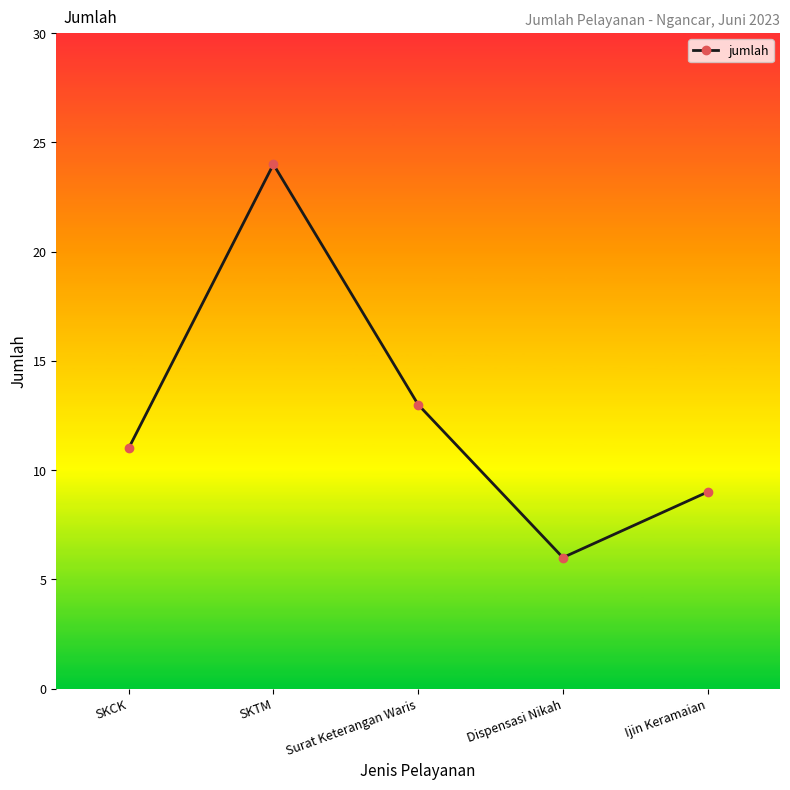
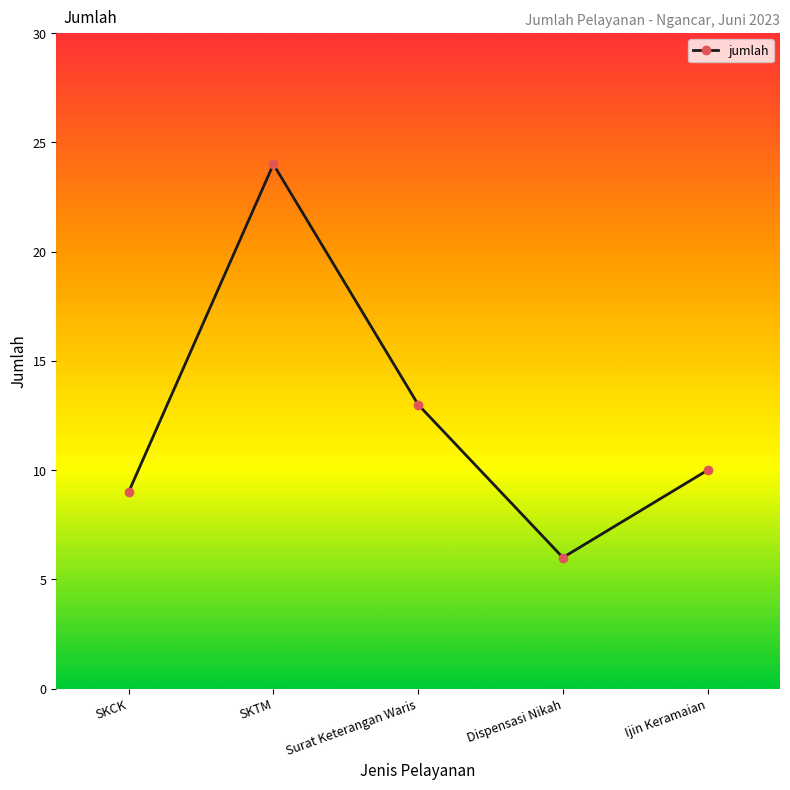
SKCK: 11 -> 9
Ijin Keramaian: 9 -> 10
